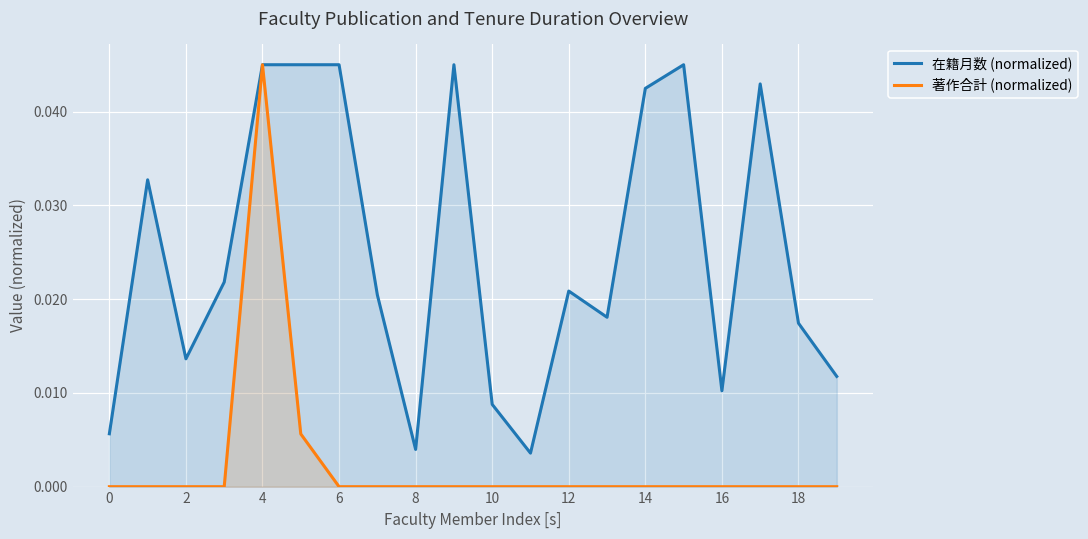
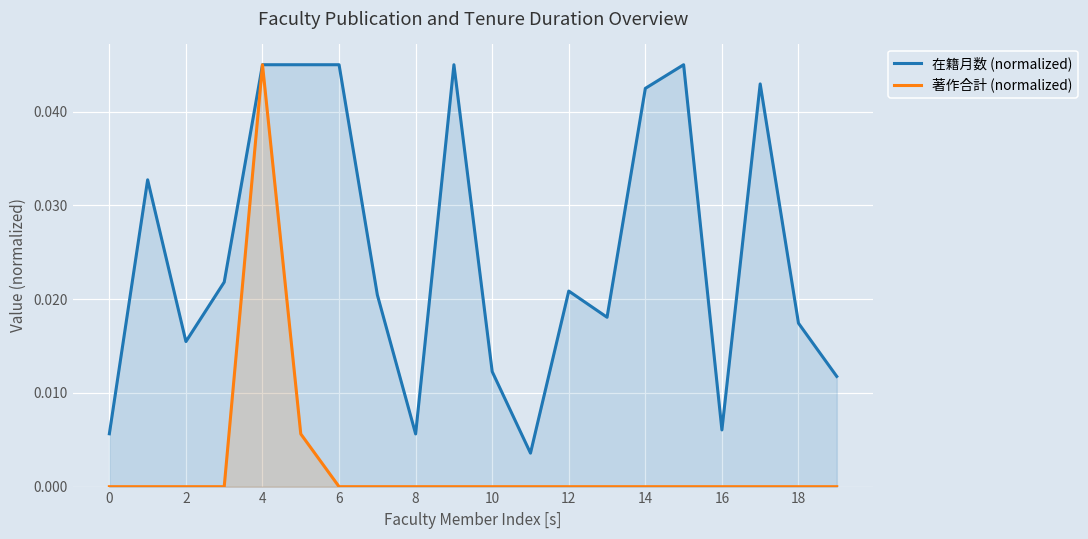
在籍月数 (normalized), 2: 0.014 -> 0.015
在籍月数 (normalized), 8: 0.004 -> 0.006
在籍月数 (normalized), 10: 0.009 -> 0.012
在籍月数 (normalized), 16: 0.010 -> 0.006
